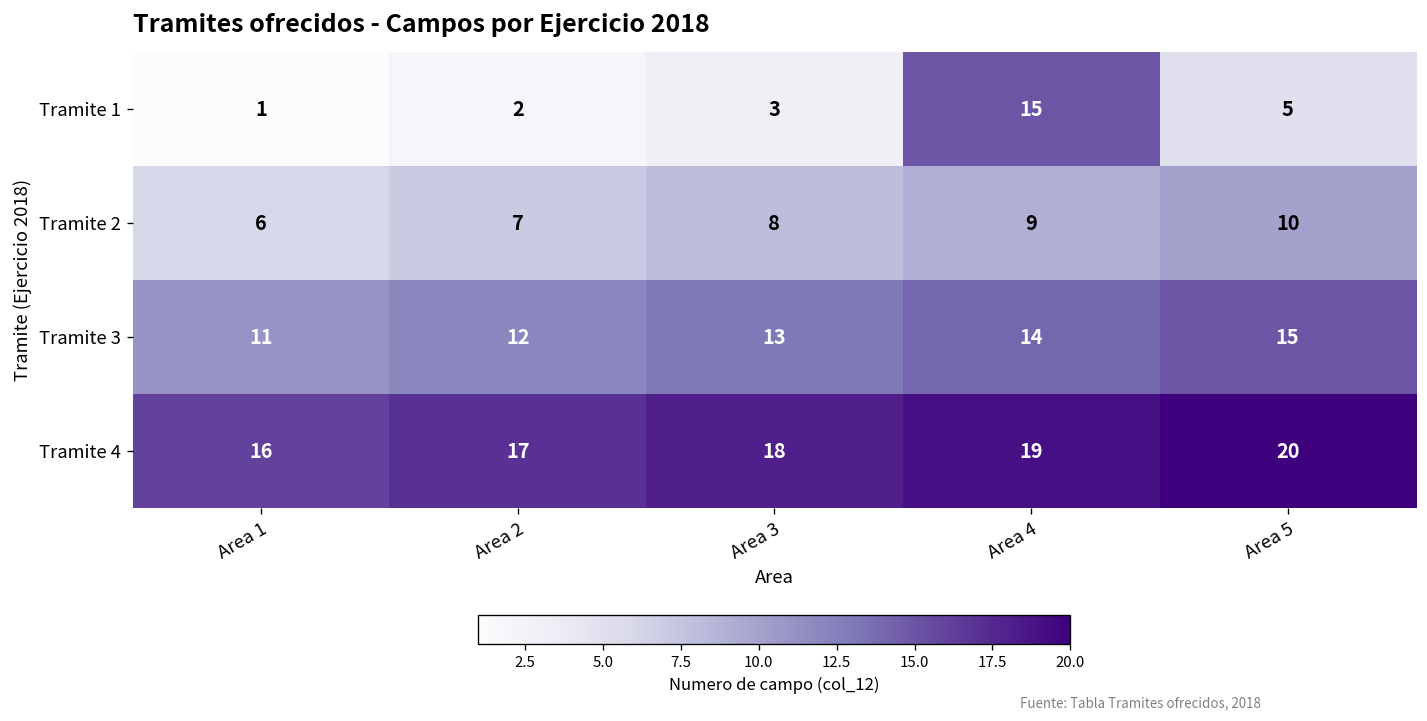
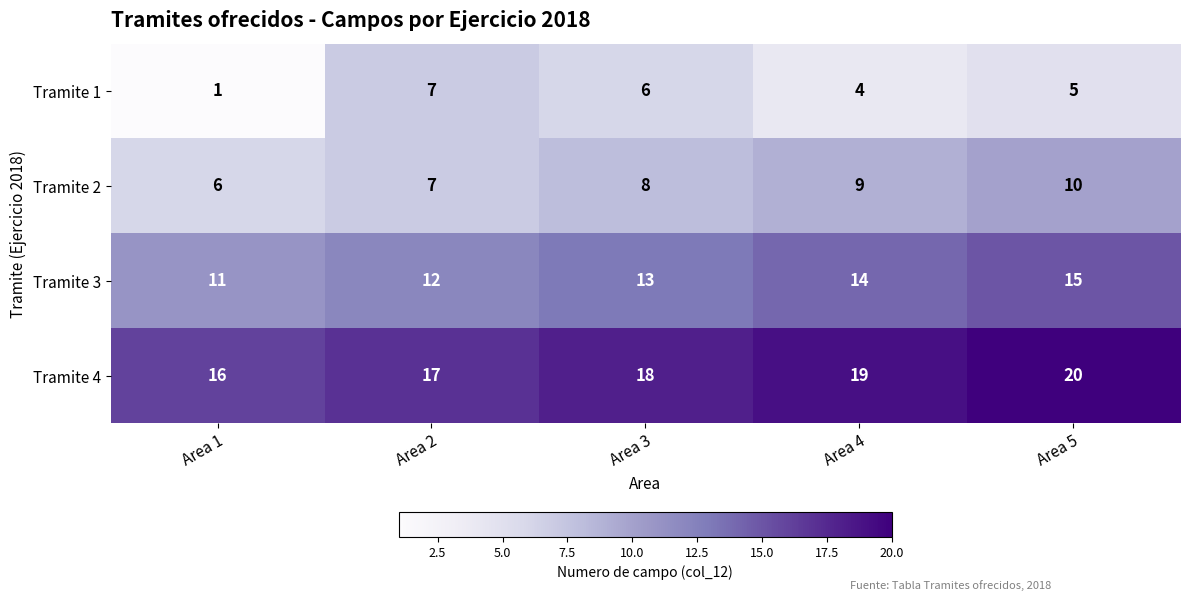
Tramite 1, Area 2: 2 -> 7
Tramite 1, Area 3: 3 -> 6
Tramite 1, Area 4: 15 -> 4
